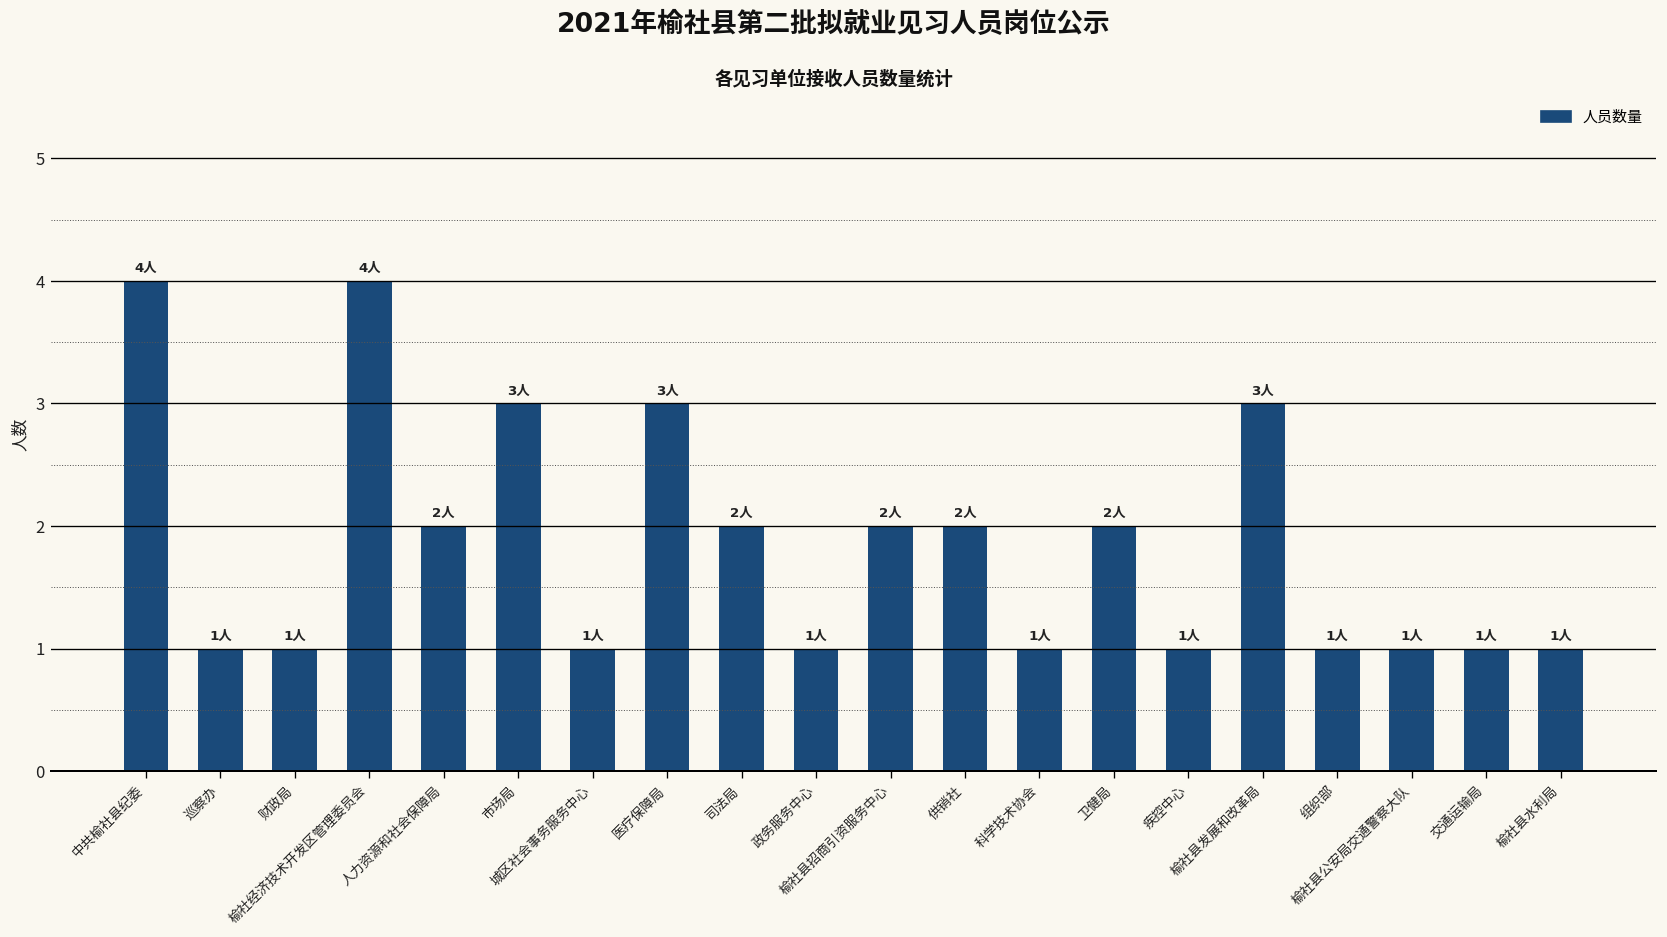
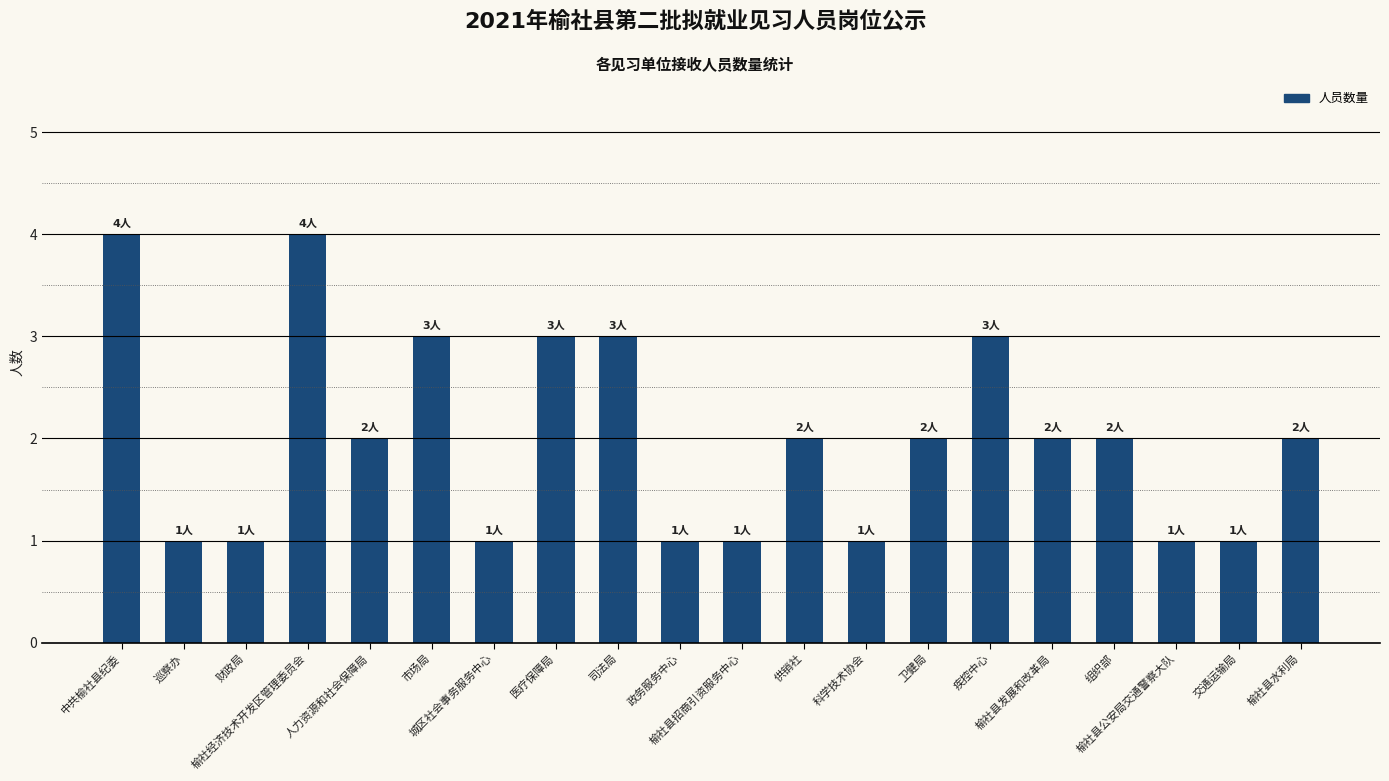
司法局: 2人 -> 3人
榆社县招商引资服务中心: 2人 -> 1人
疾控中心: 1人 -> 3人
榆社县发展和改革局: 3人 -> 2人
组织部: 1人 -> 2人
榆社县水利局: 1人 -> 2人
